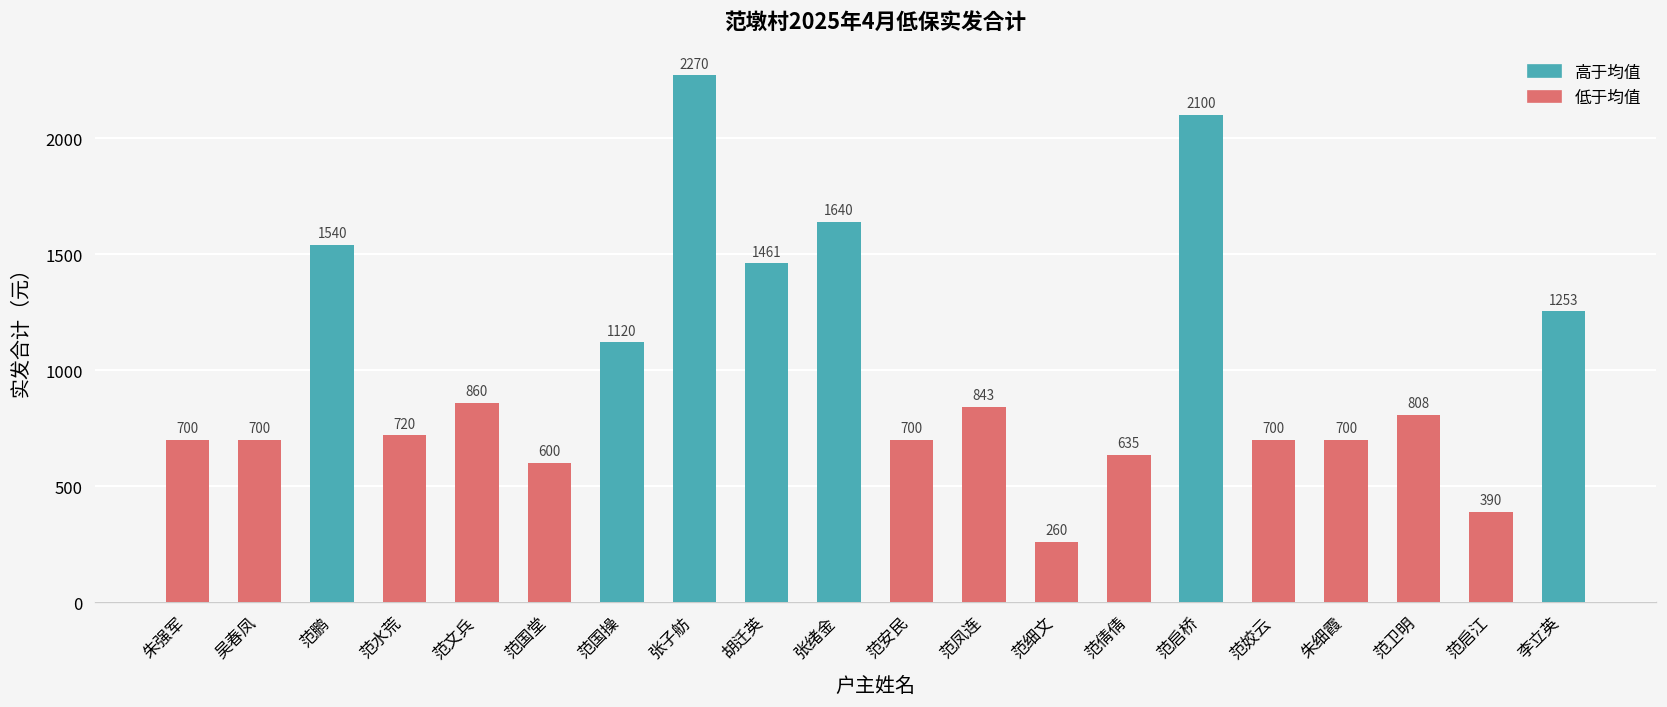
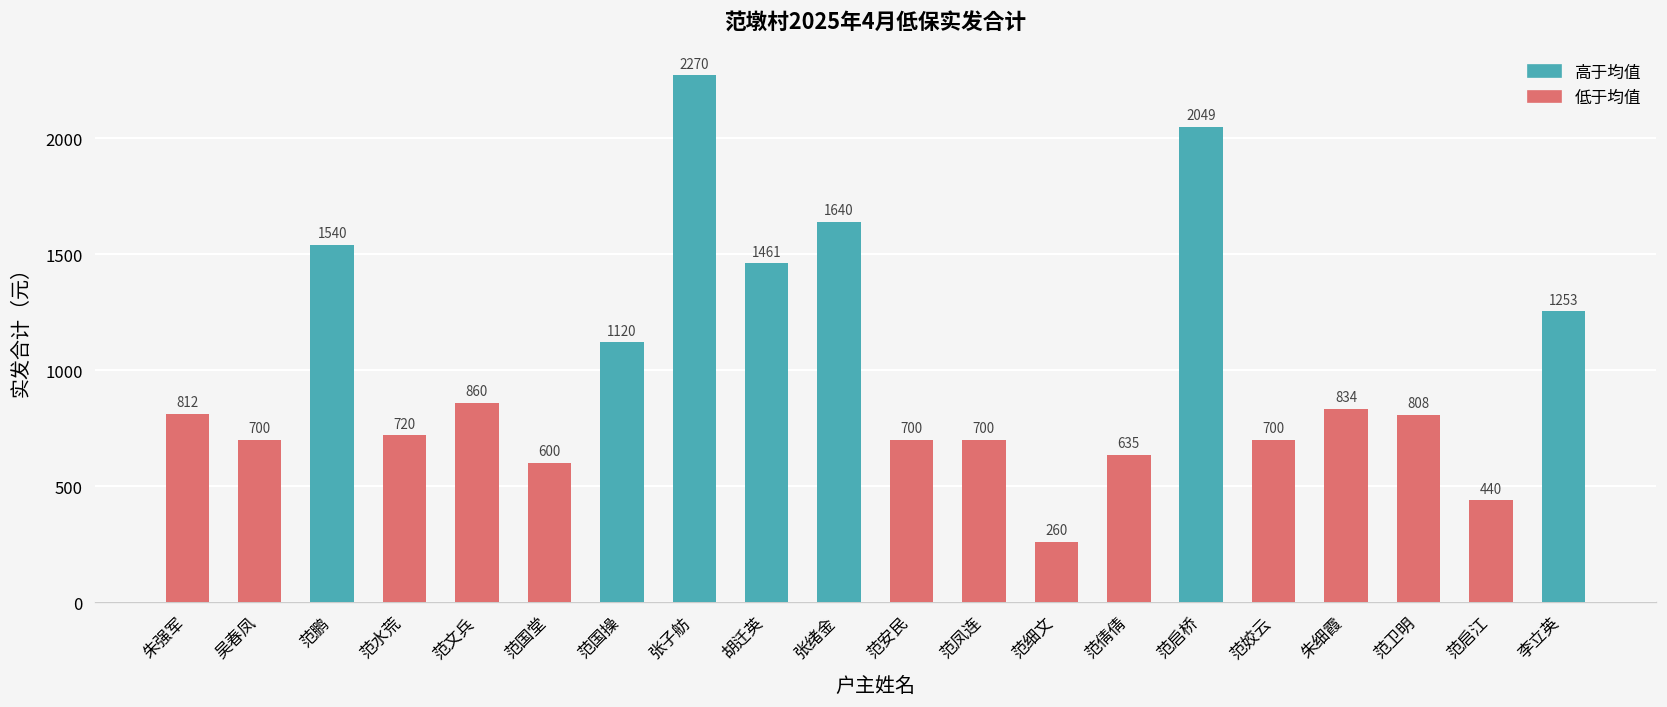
朱强军: 700 -> 812
范凤连: 843 -> 700
范启桥: 2100 -> 2049
朱细霞: 700 -> 834
范启江: 390 -> 440
